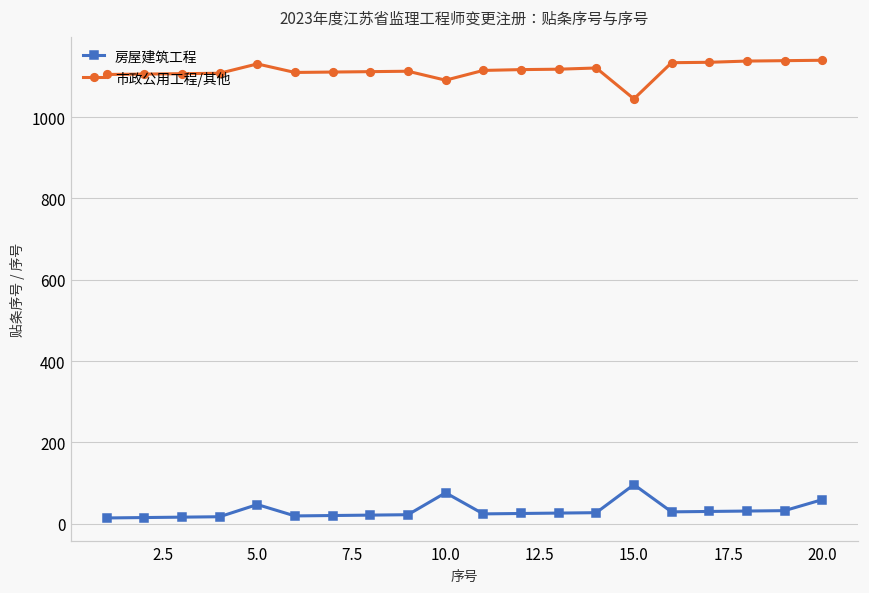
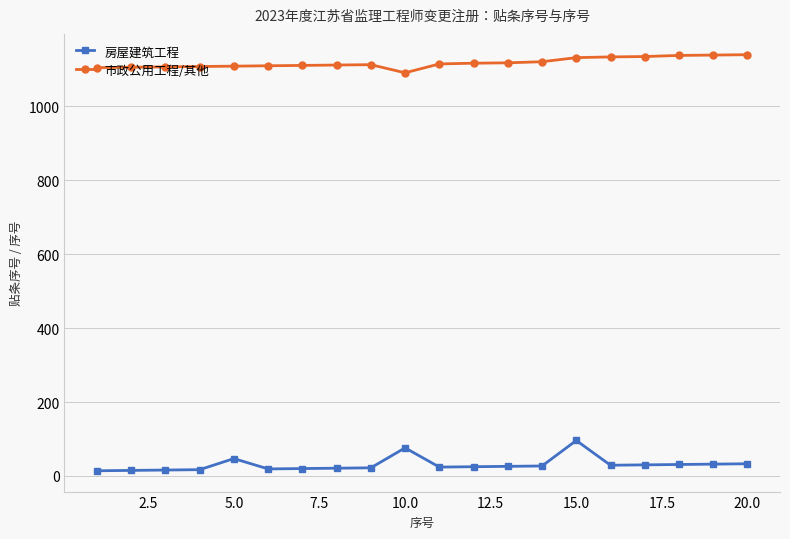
市政公用工程/其他, 5.0: 1130 -> 1110
市政公用工程/其他, 15.0: 1050 -> 1130
房屋建筑工程, 20.0: 60 -> 30
